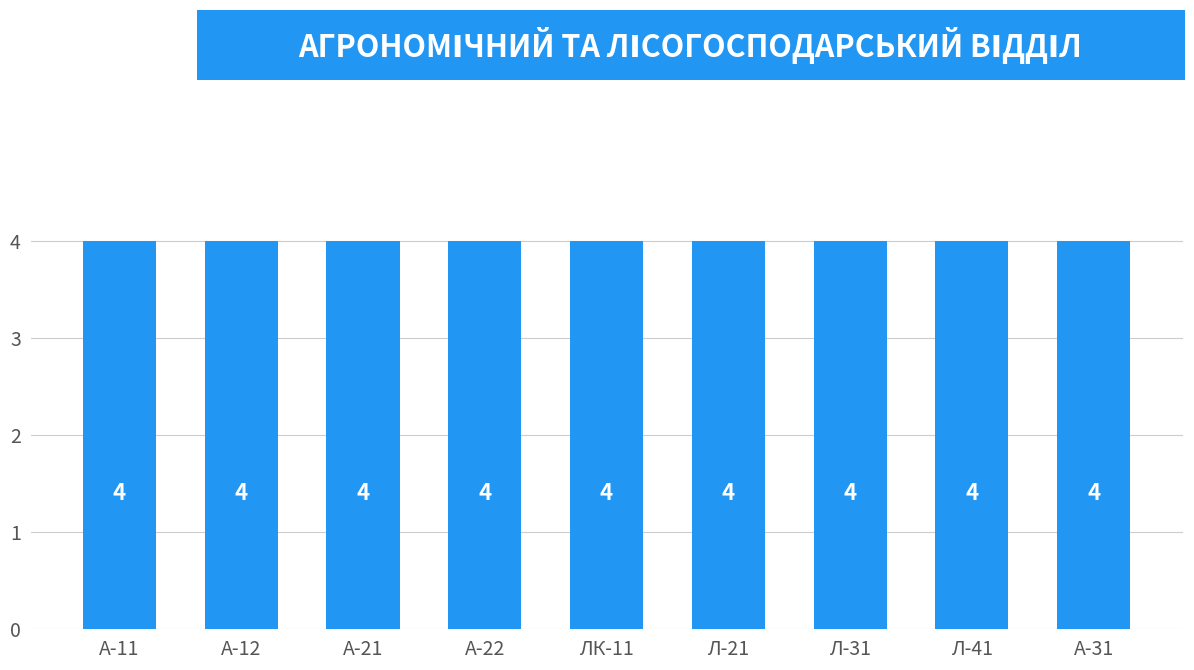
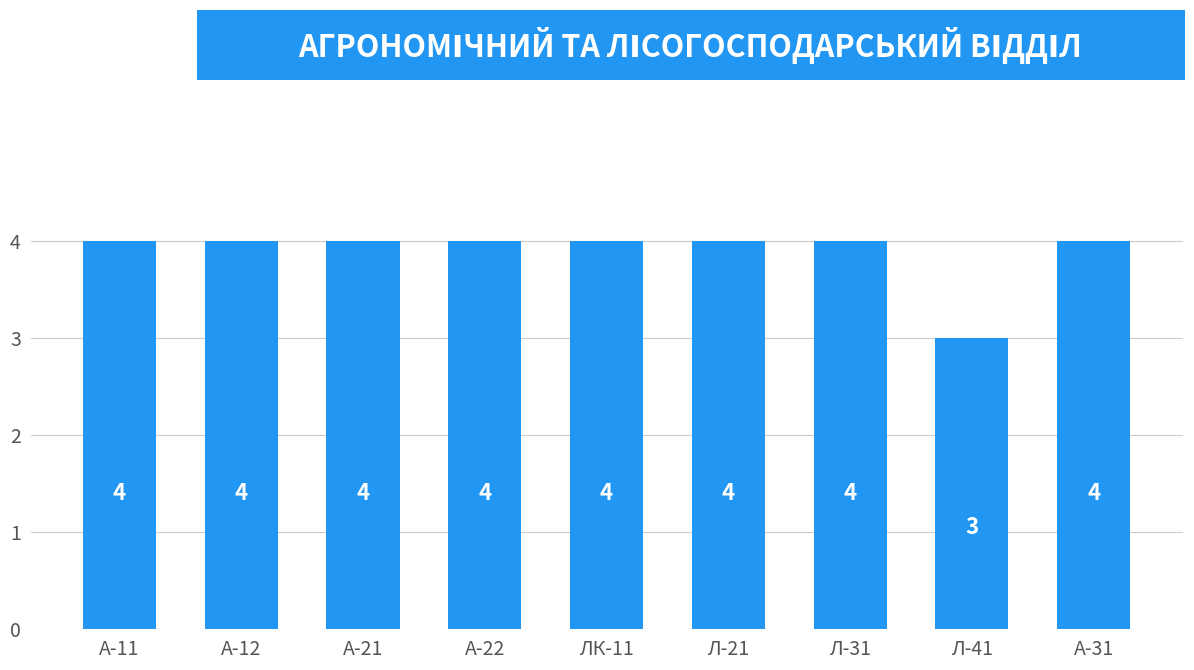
Л-41: 4 -> 3
